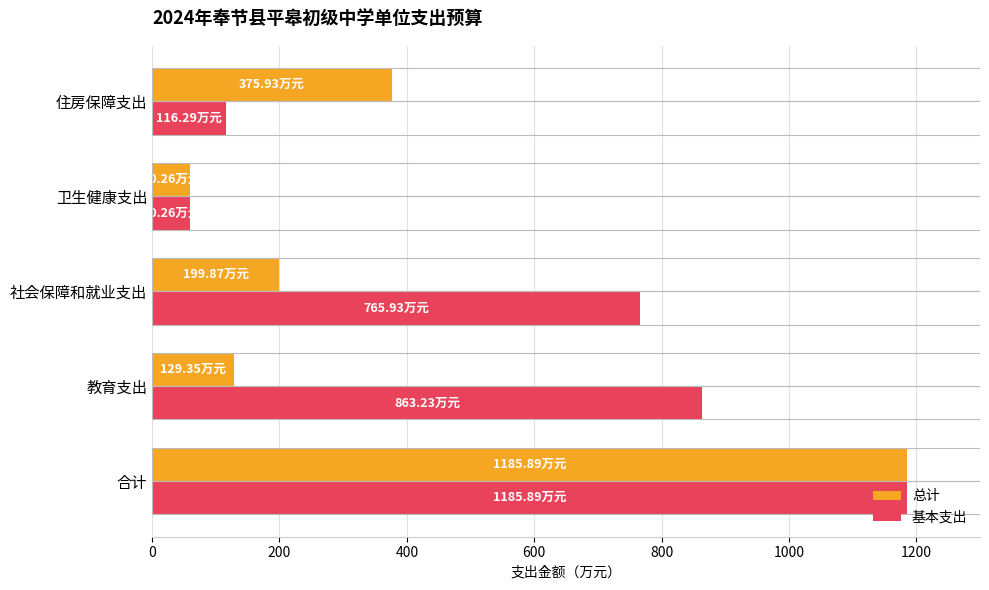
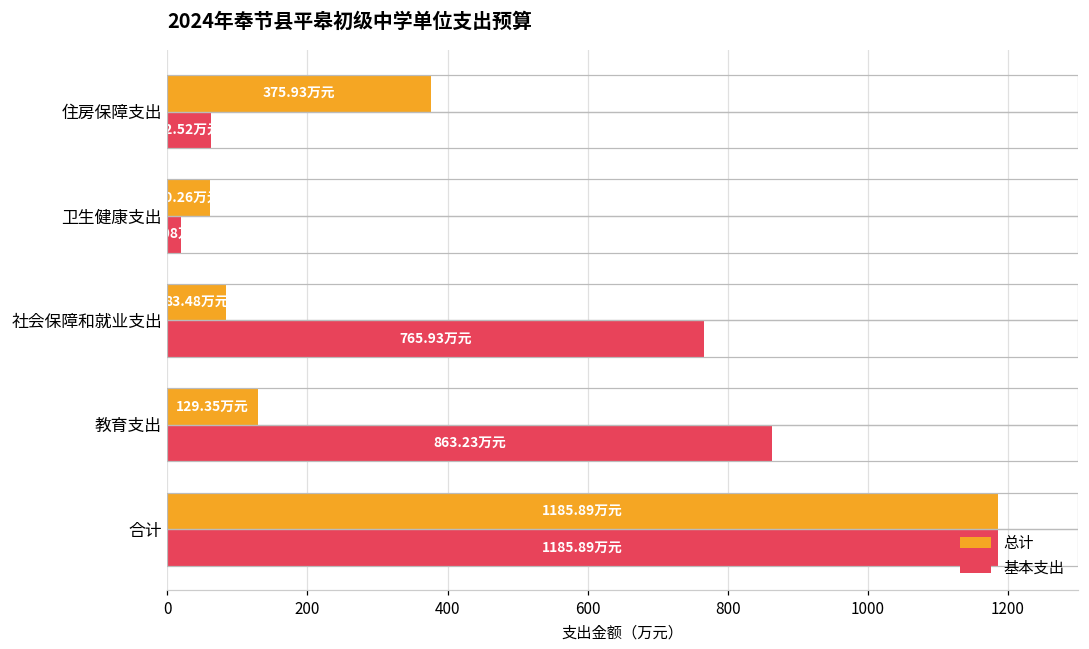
基本支出, 住房保障支出: 116.29 -> 62.52
基本支出, 卫生健康支出: 60 -> 20
总计, 社会保障和就业支出: 199.87 -> 83.48
